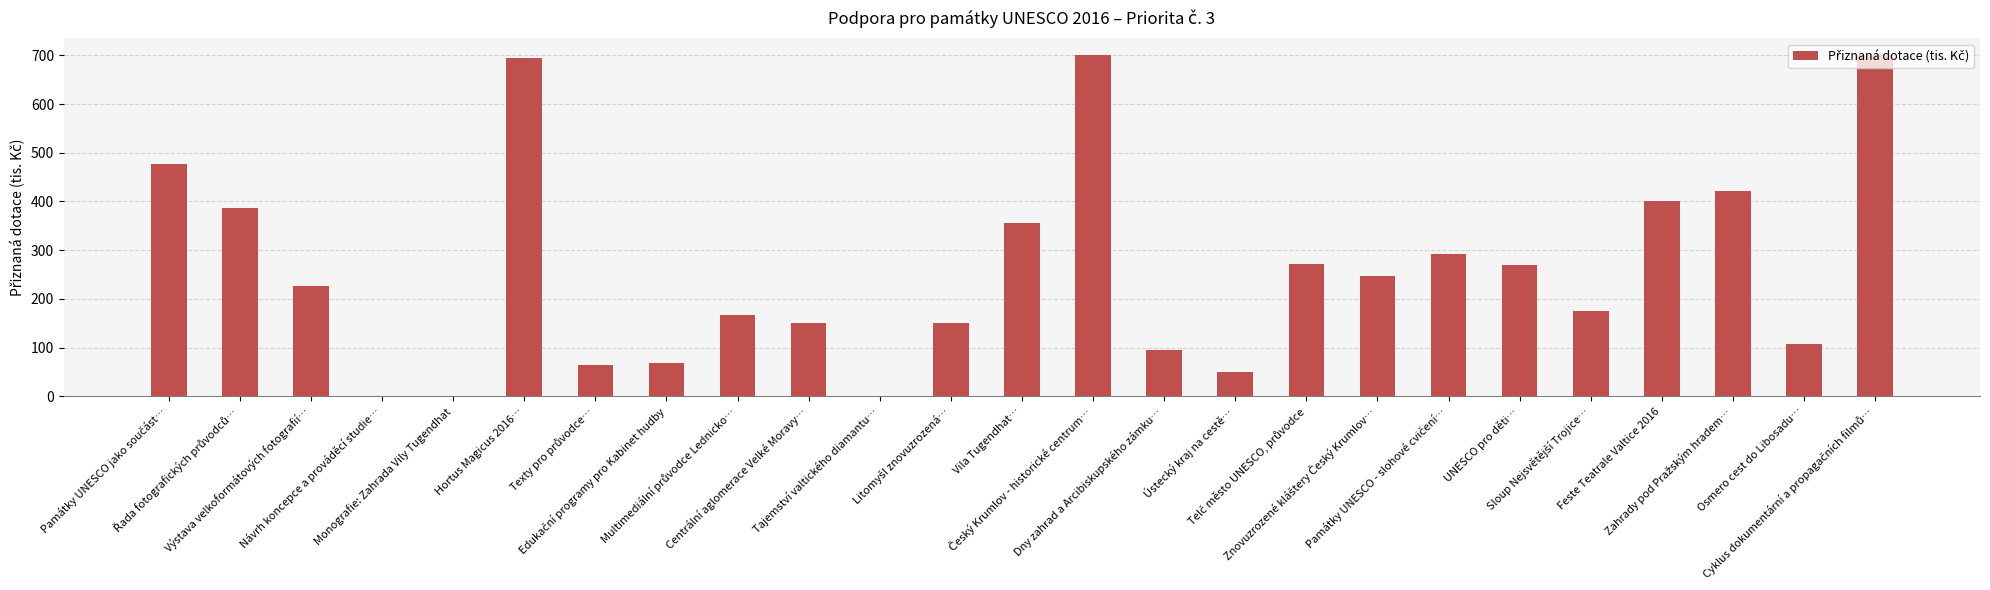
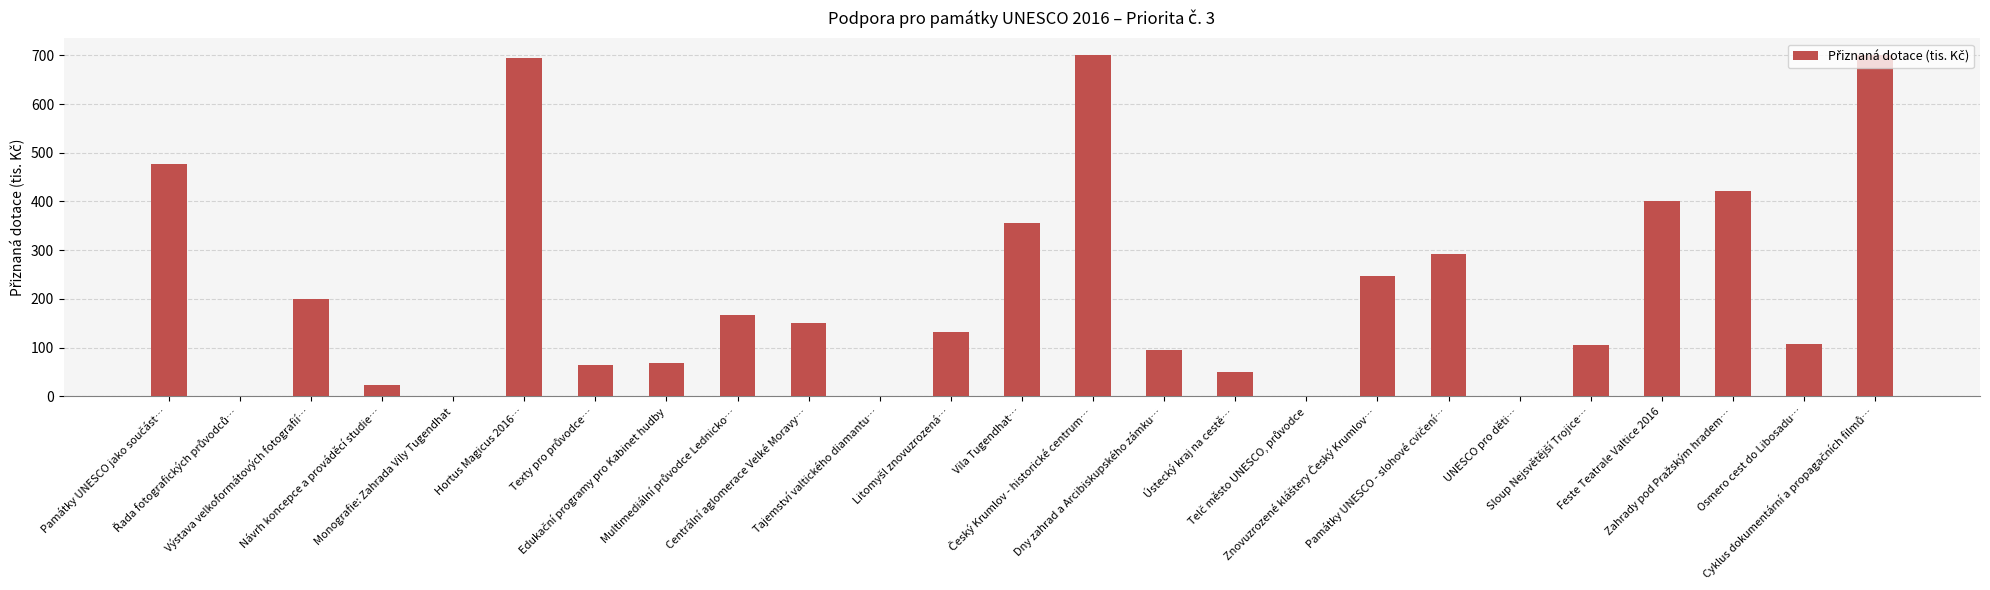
Řada fotografických průvodců…: 390 -> 0
Výstava velkoformátových fotografií…: 230 -> 200
Návrh koncepce a prováděcí studie…: 0 -> 20
Litomyšl znovuzrozená…: 150 -> 130
Telč město UNESCO, průvodce: 270 -> 0
UNESCO pro děti…: 270 -> 0
Sloup Nejsvětější Trojice…: 170 -> 110
